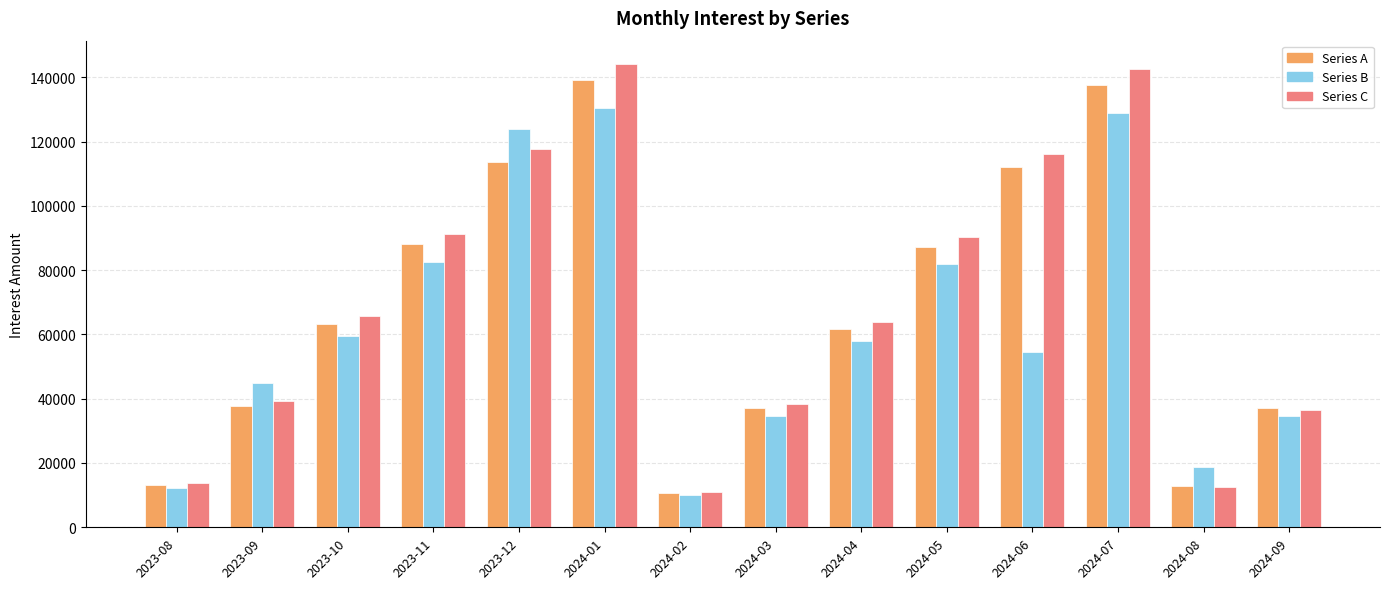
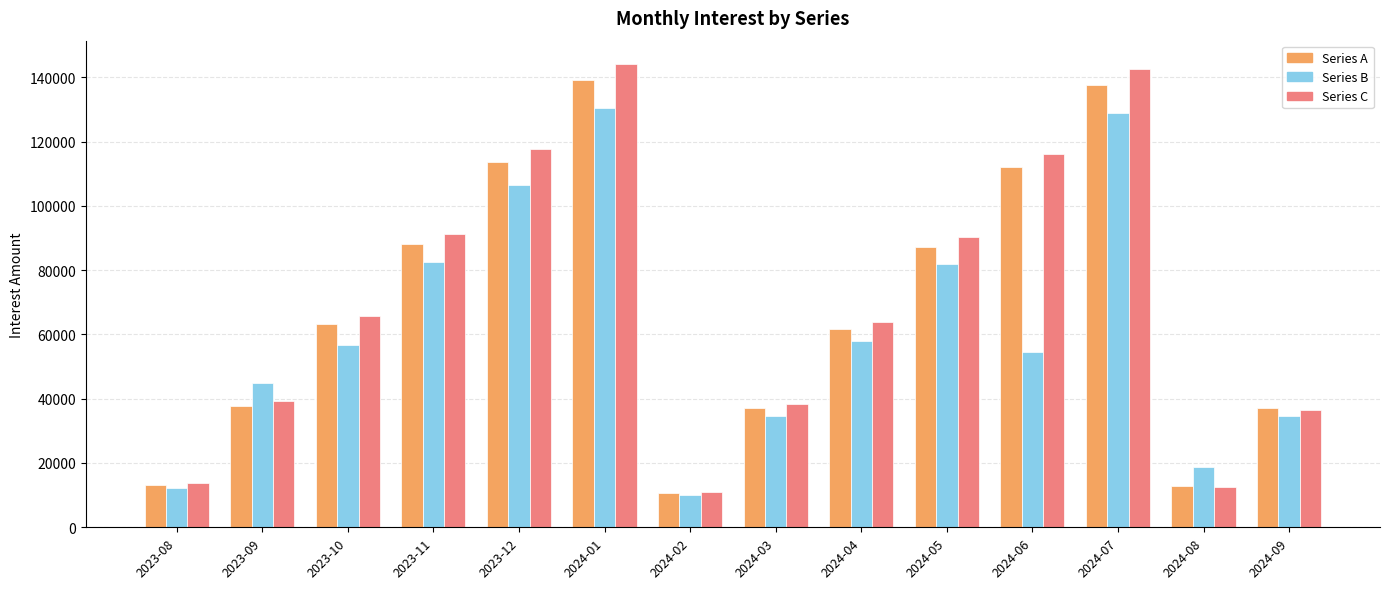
Series B, 2023-10: 59000 -> 57000
Series B, 2023-12: 124000 -> 106000
